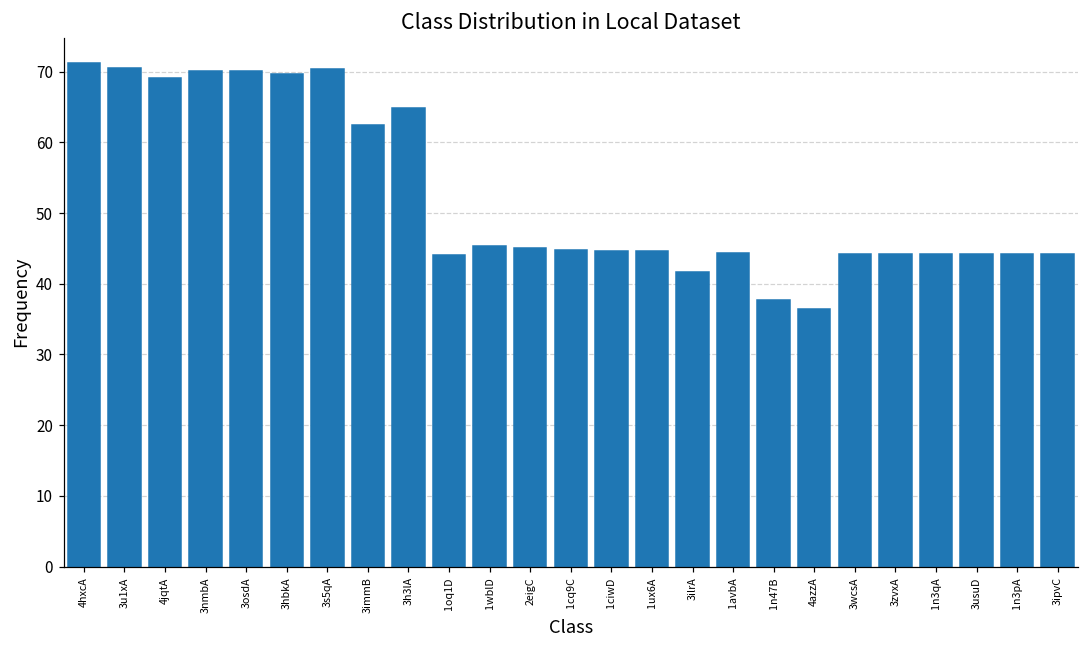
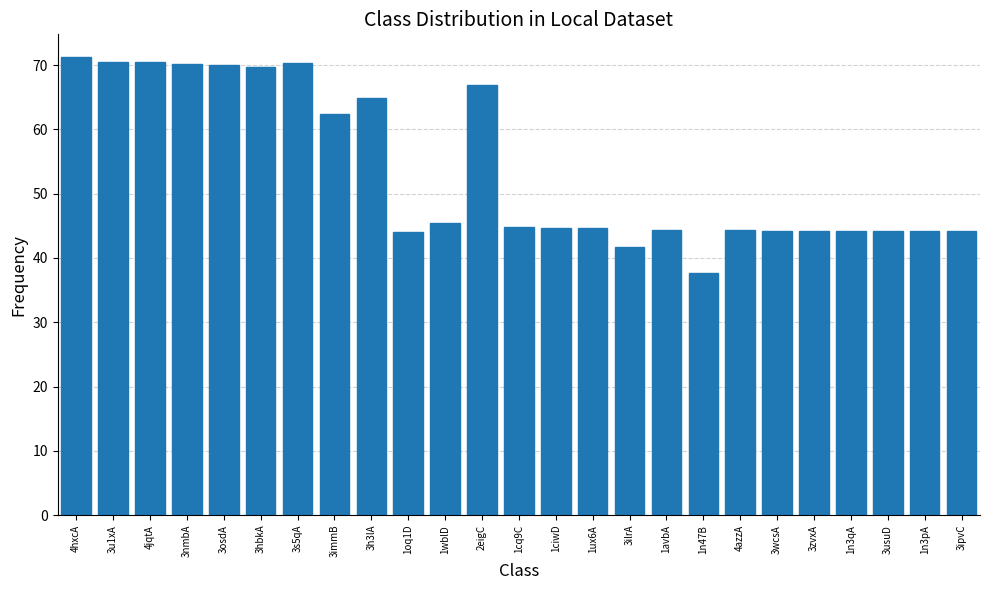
4jqtA: 69 -> 71
2eigC: 45 -> 67
4azzA: 36 -> 44
